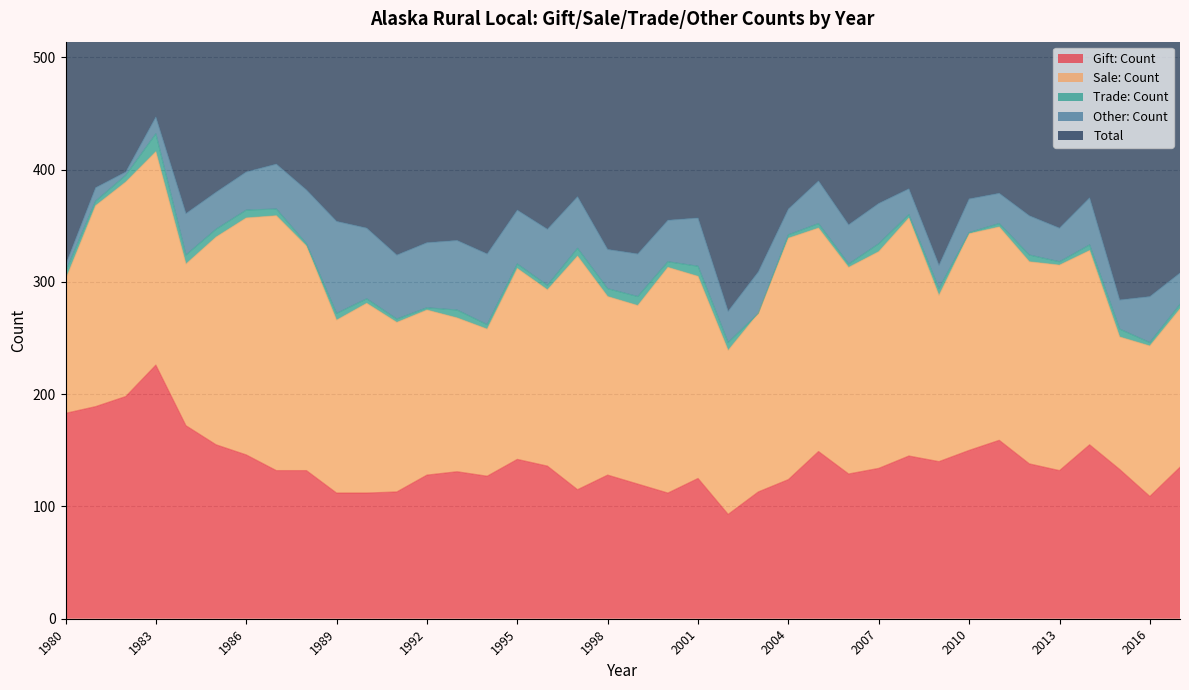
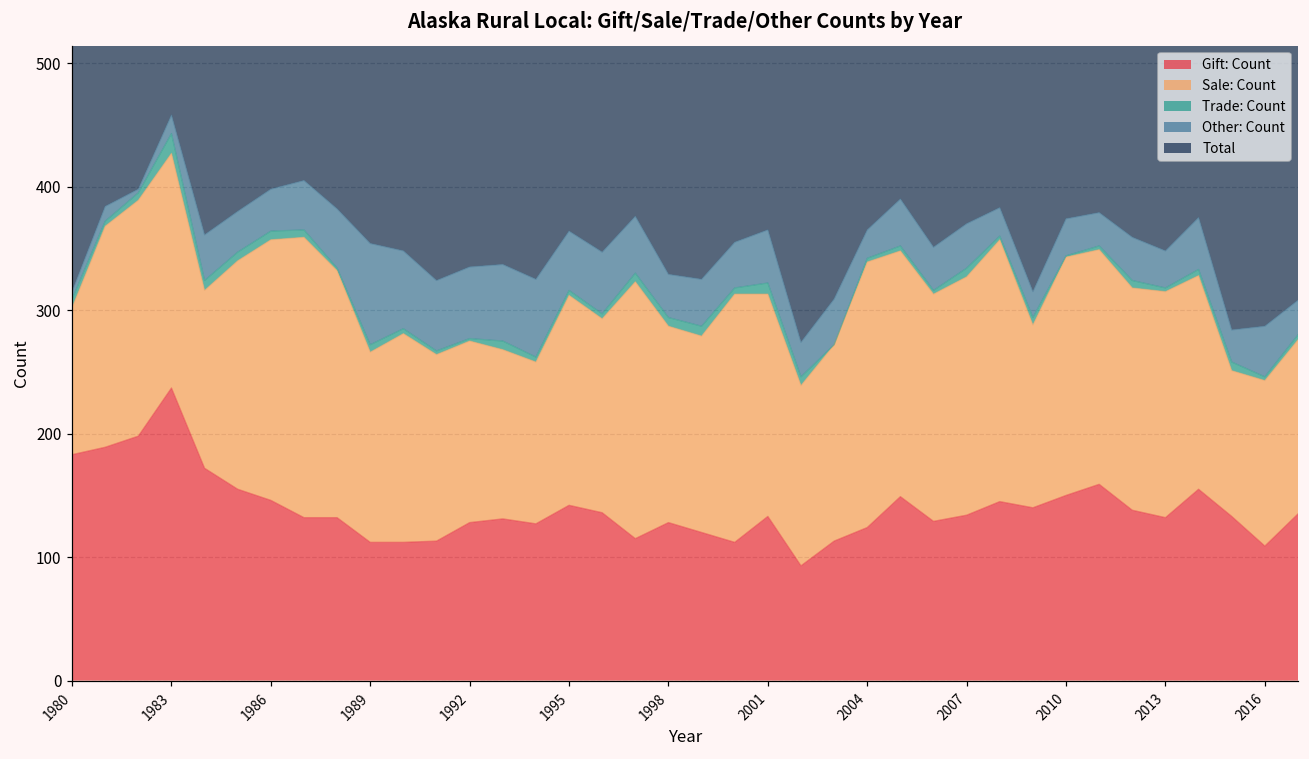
Gift: Count, 1983: 226 -> 237
Gift: Count, 2001: 125 -> 133
